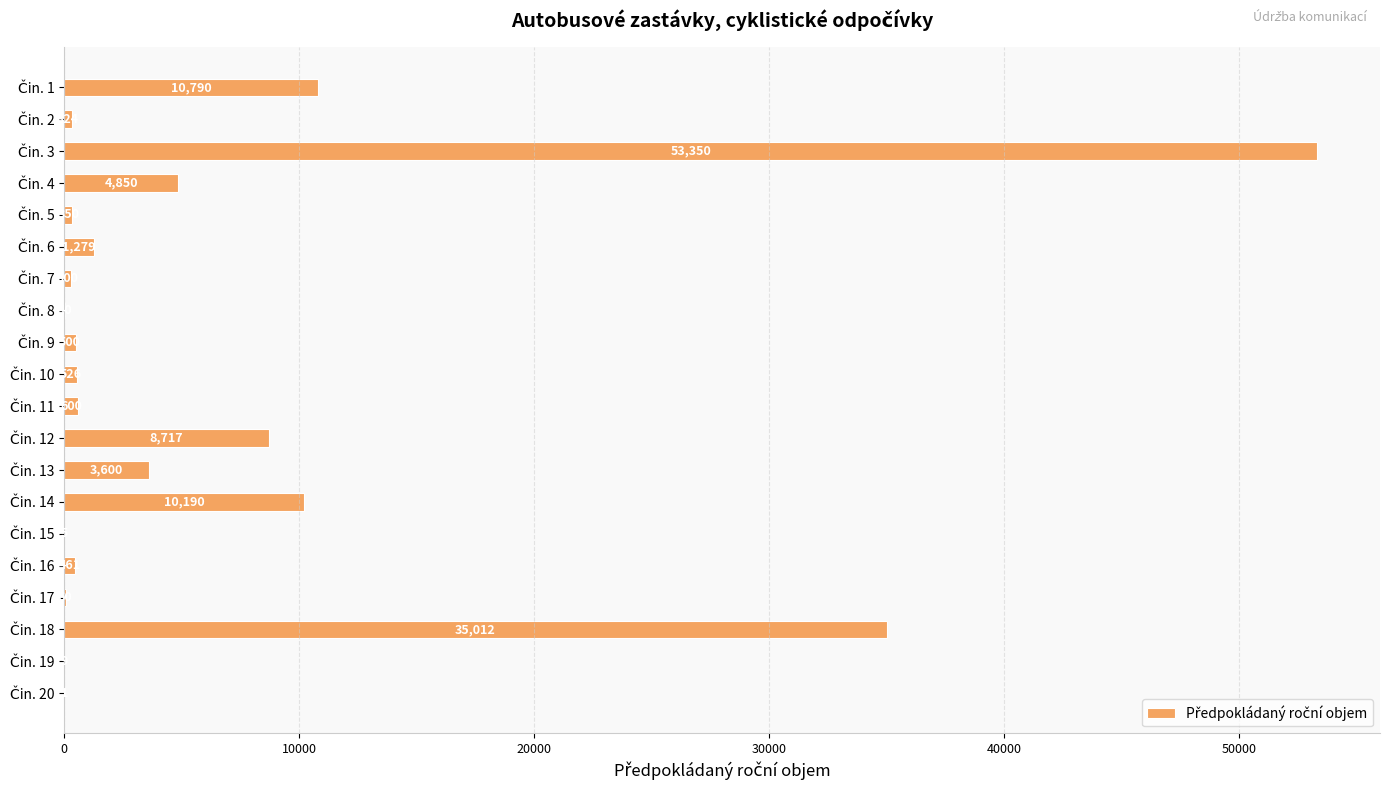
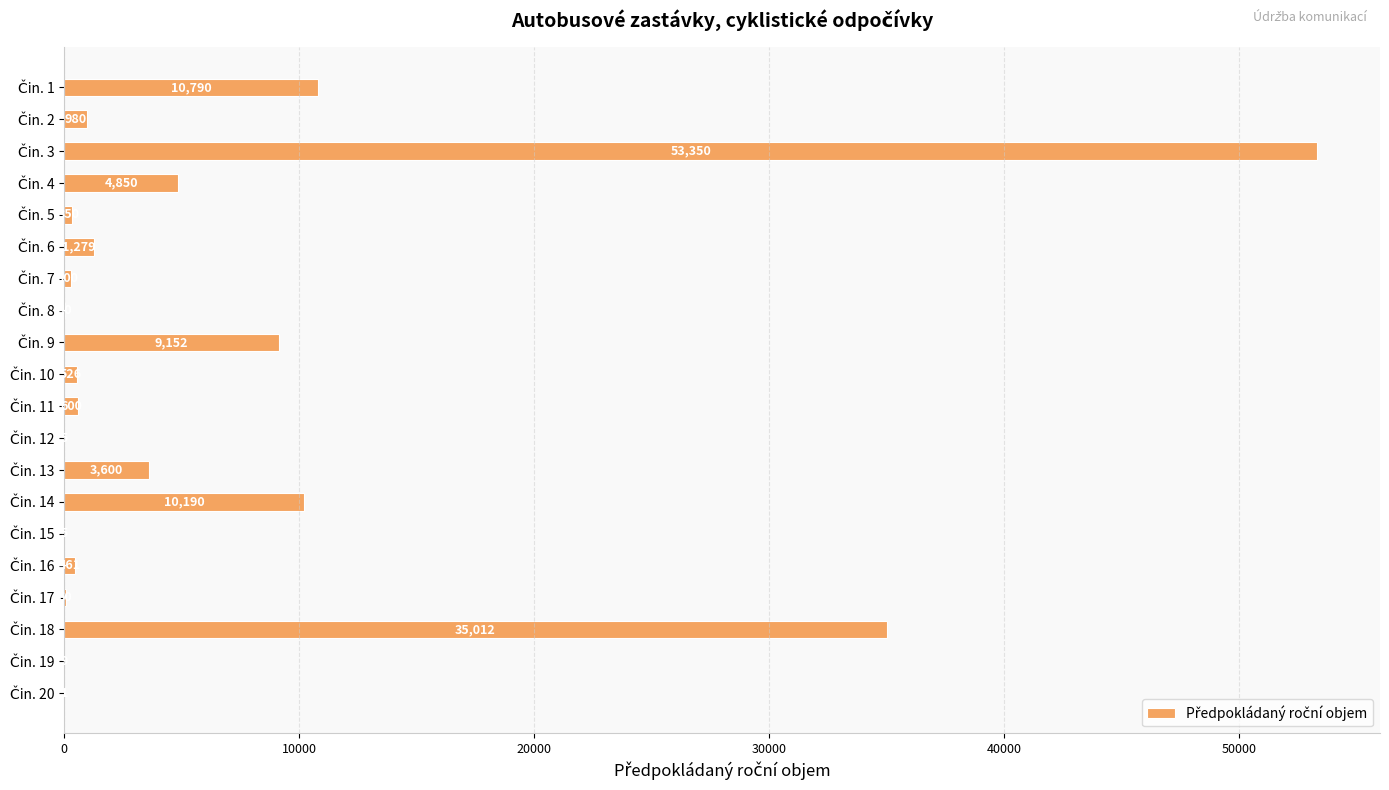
Čin. 2: 300 -> 1000
Čin. 9: 500 -> 9200
Čin. 12: 8700 -> 0
